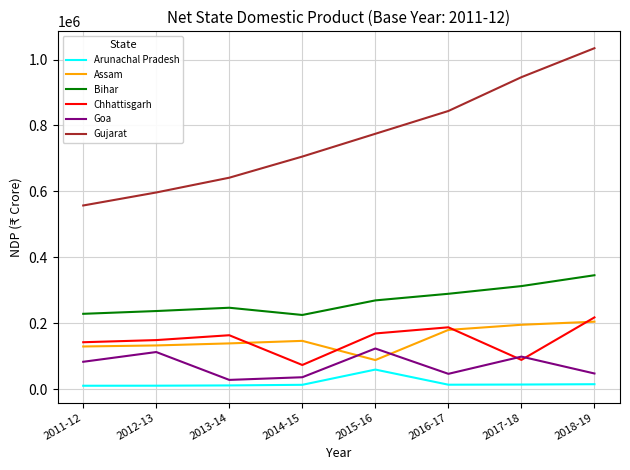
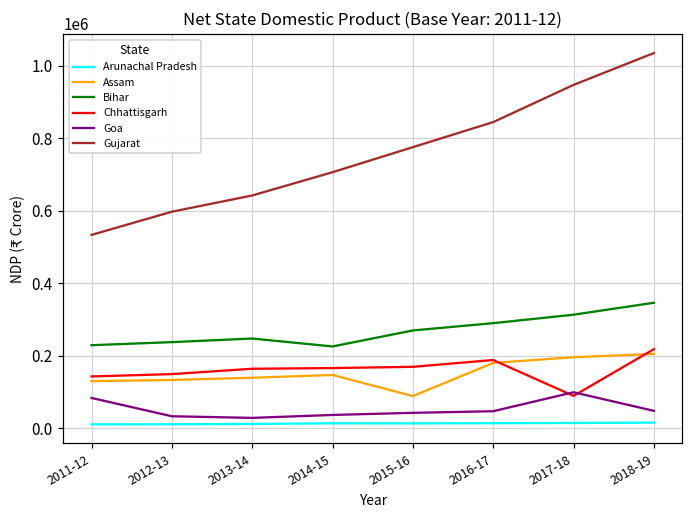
Gujarat, 2011-12: 560000 -> 530000
Goa, 2012-13: 110000 -> 30000
Chhattisgarh, 2014-15: 70000 -> 170000
Arunachal Pradesh, 2015-16: 60000 -> 10000
Goa, 2015-16: 120000 -> 40000
